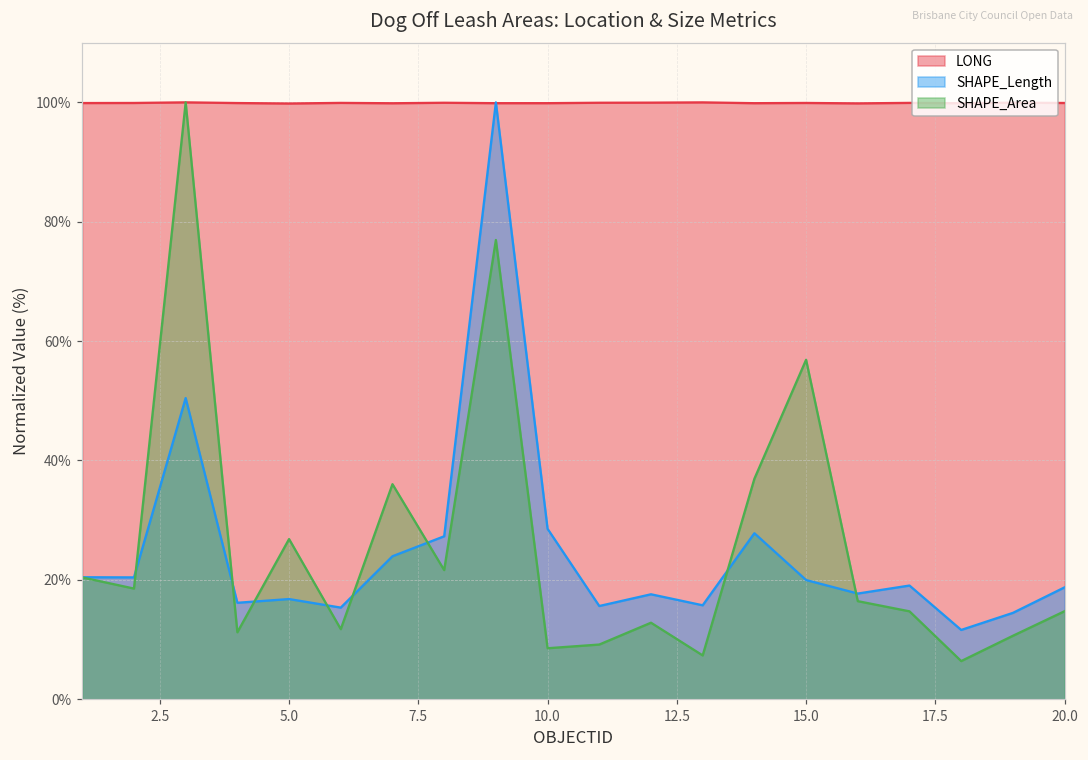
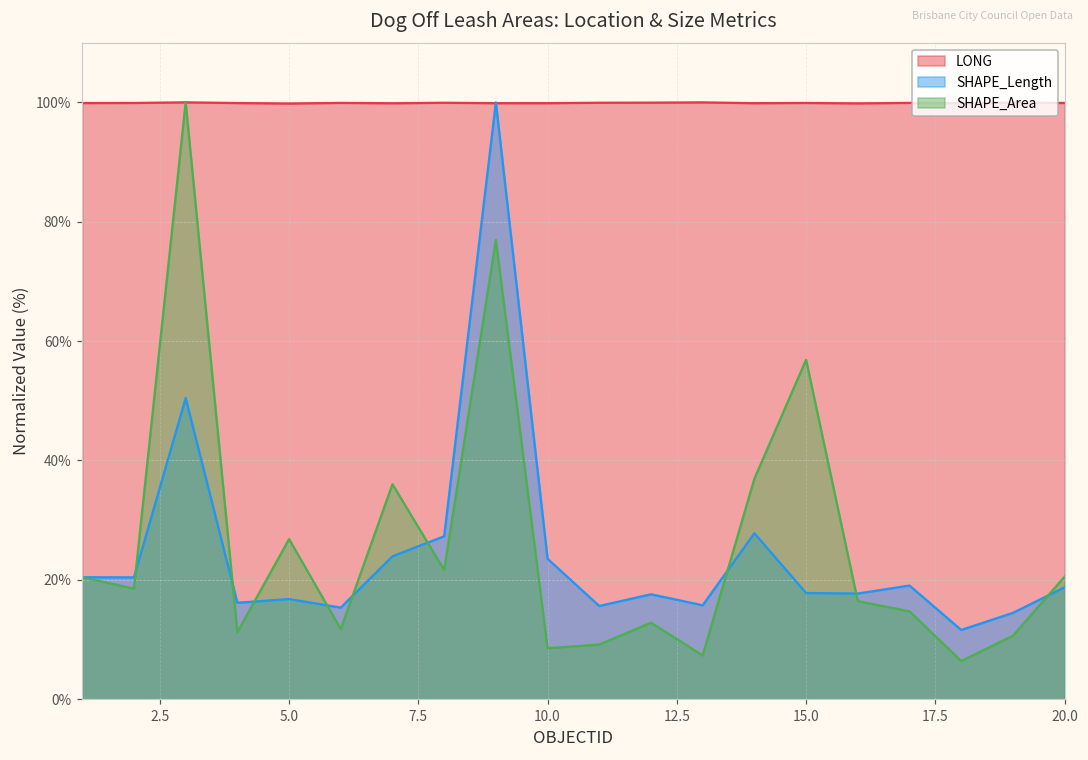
SHAPE_Length, 10.0: 29% -> 24%
SHAPE_Length, 15.0: 20% -> 18%
SHAPE_Area, 20.0: 15% -> 21%
